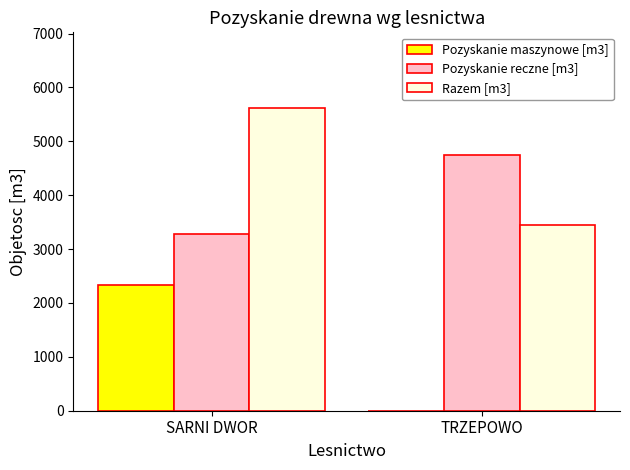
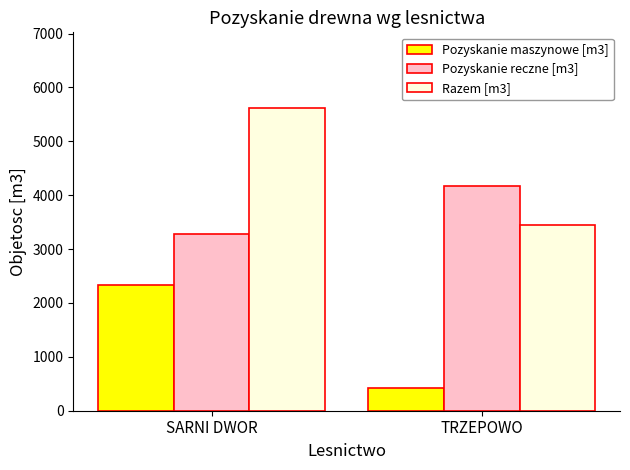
Pozyskanie maszynowe [m3], TRZEPOWO: 0 -> 400
Pozyskanie reczne [m3], TRZEPOWO: 4700 -> 4200
